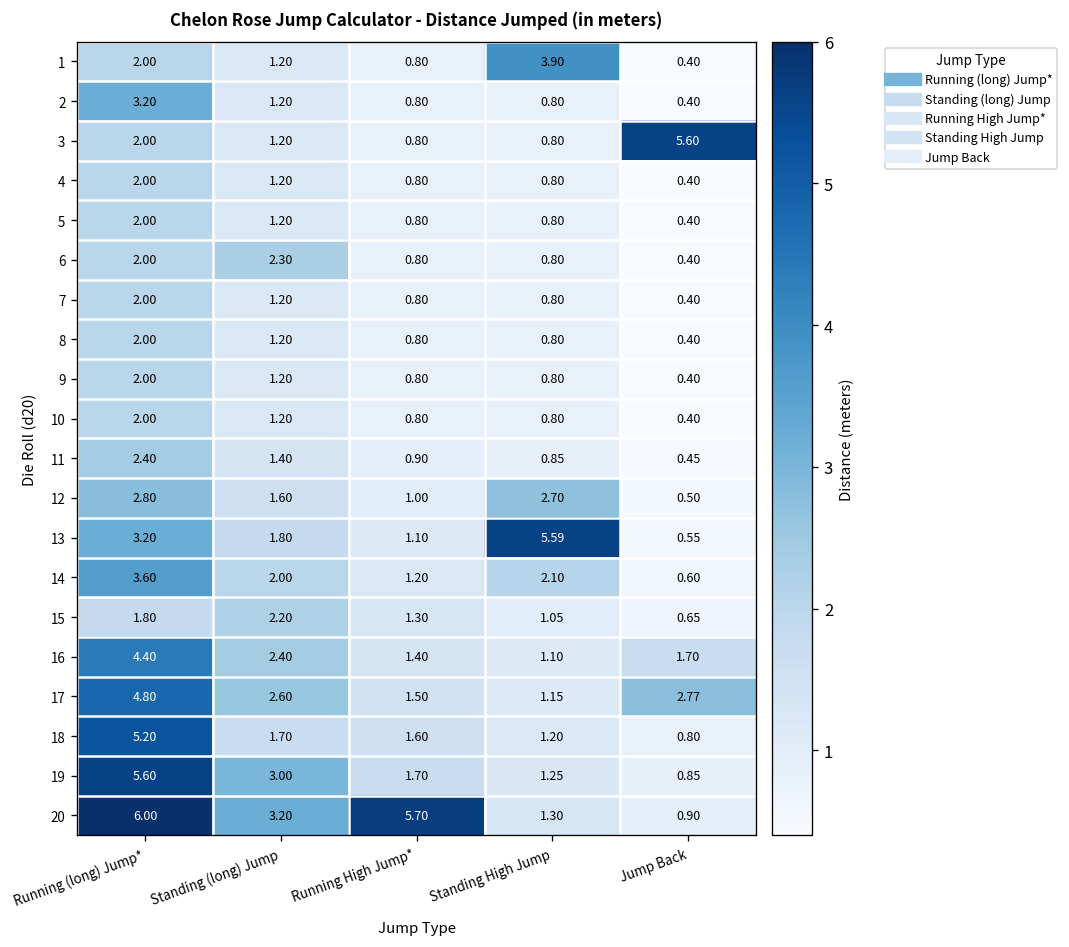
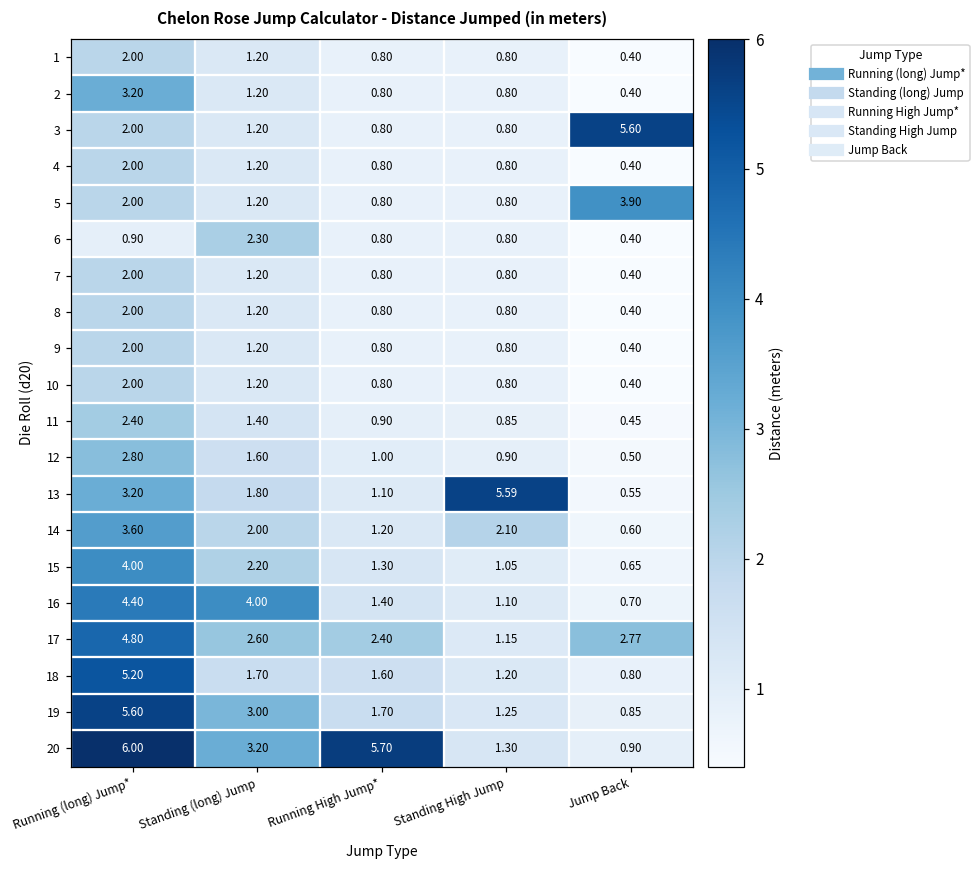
1, Standing High Jump: 3.90 -> 0.80
5, Jump Back: 0.40 -> 3.90
6, Running (long) Jump*: 2.00 -> 0.90
12, Standing High Jump: 2.70 -> 0.90
15, Running (long) Jump*: 1.80 -> 4.00
16, Standing (long) Jump: 2.40 -> 4.00
16, Jump Back: 1.70 -> 0.70
17, Running High Jump*: 1.50 -> 2.40
